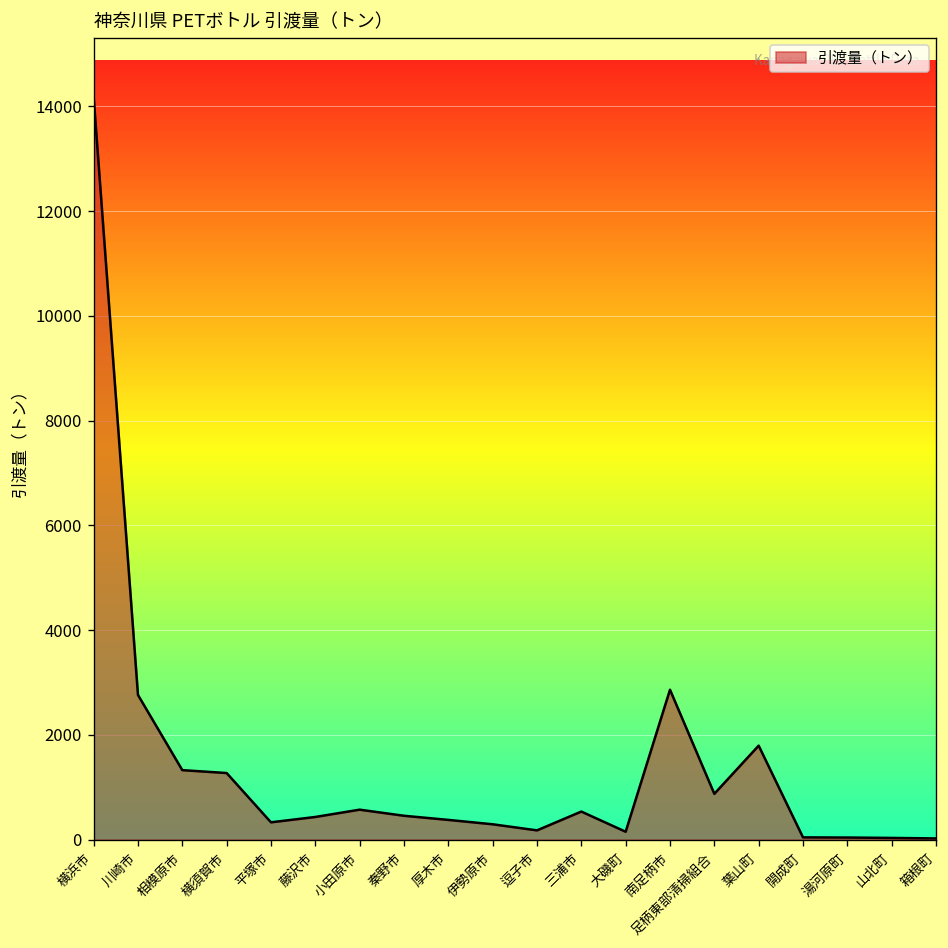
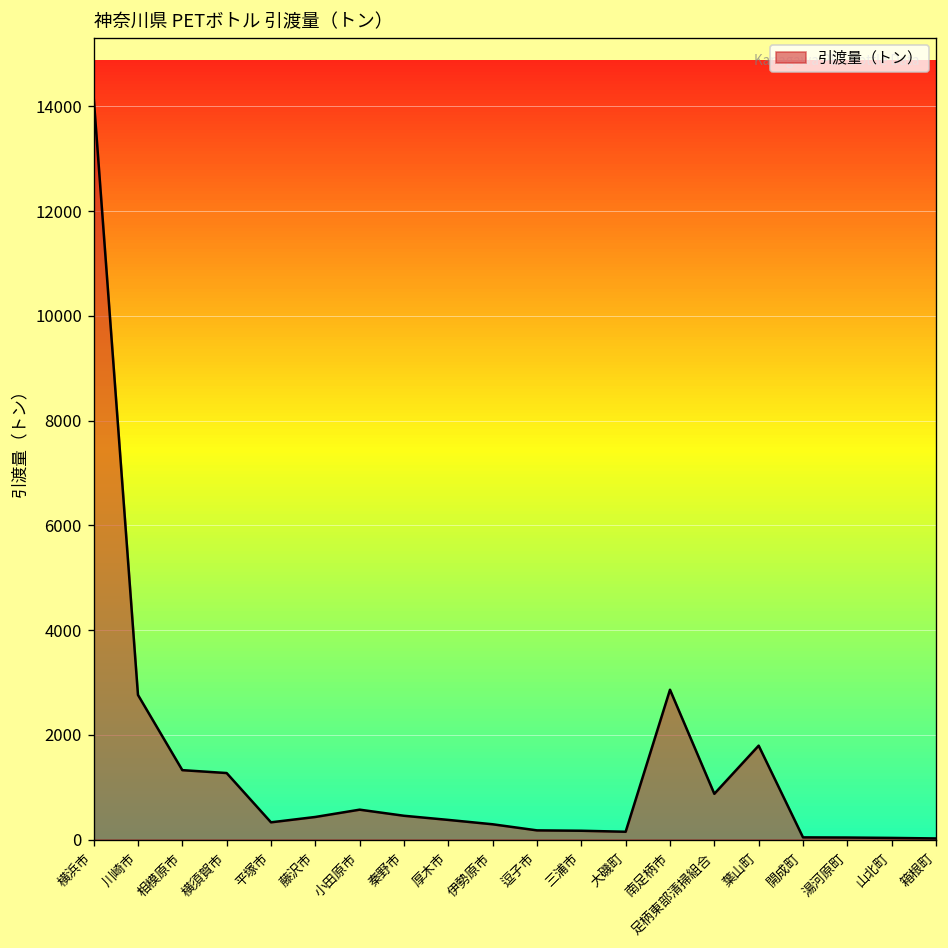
三浦市: 500 -> 200
